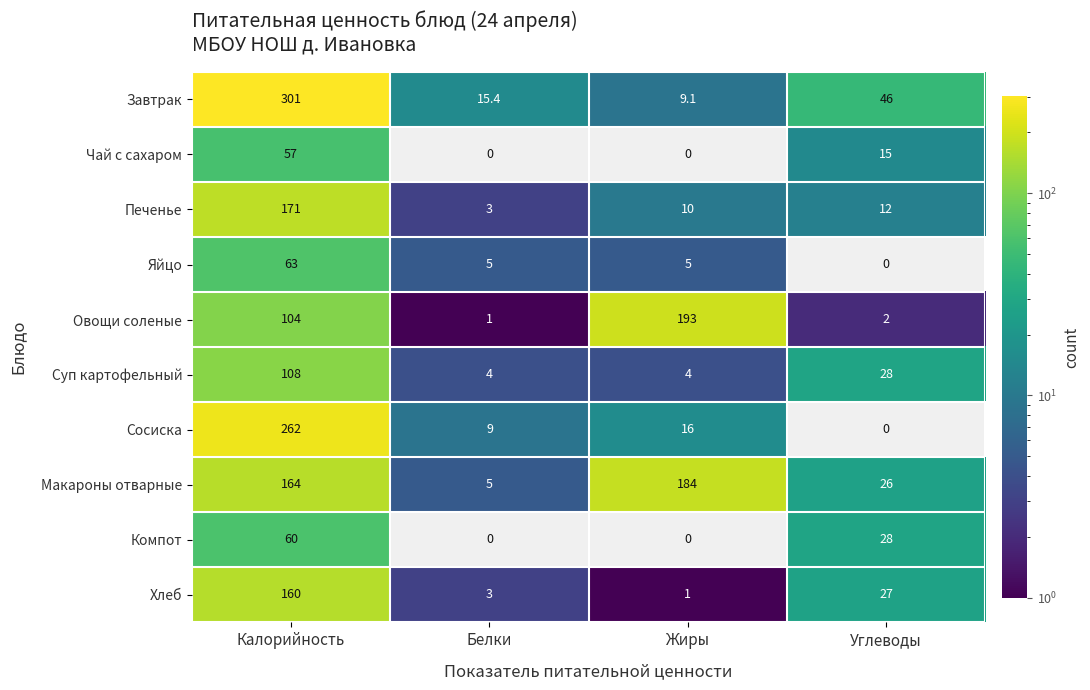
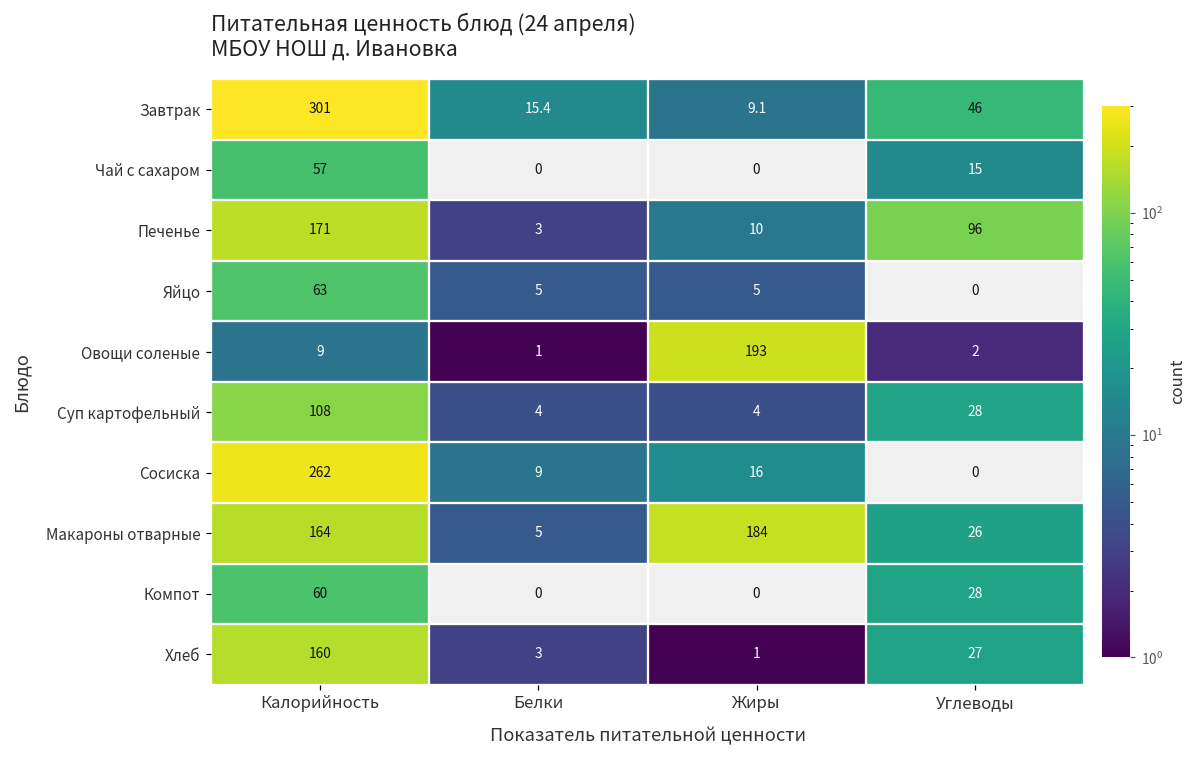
Печенье, Углеводы: 12 -> 96
Овощи соленые, Калорийность: 104 -> 9
